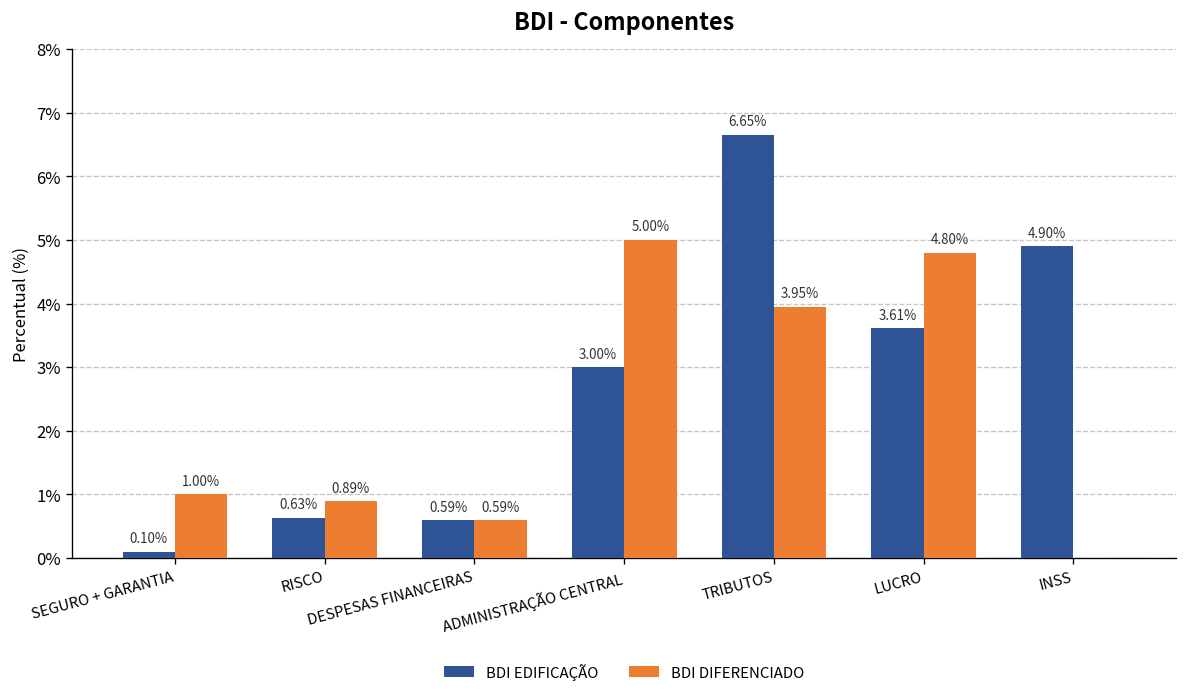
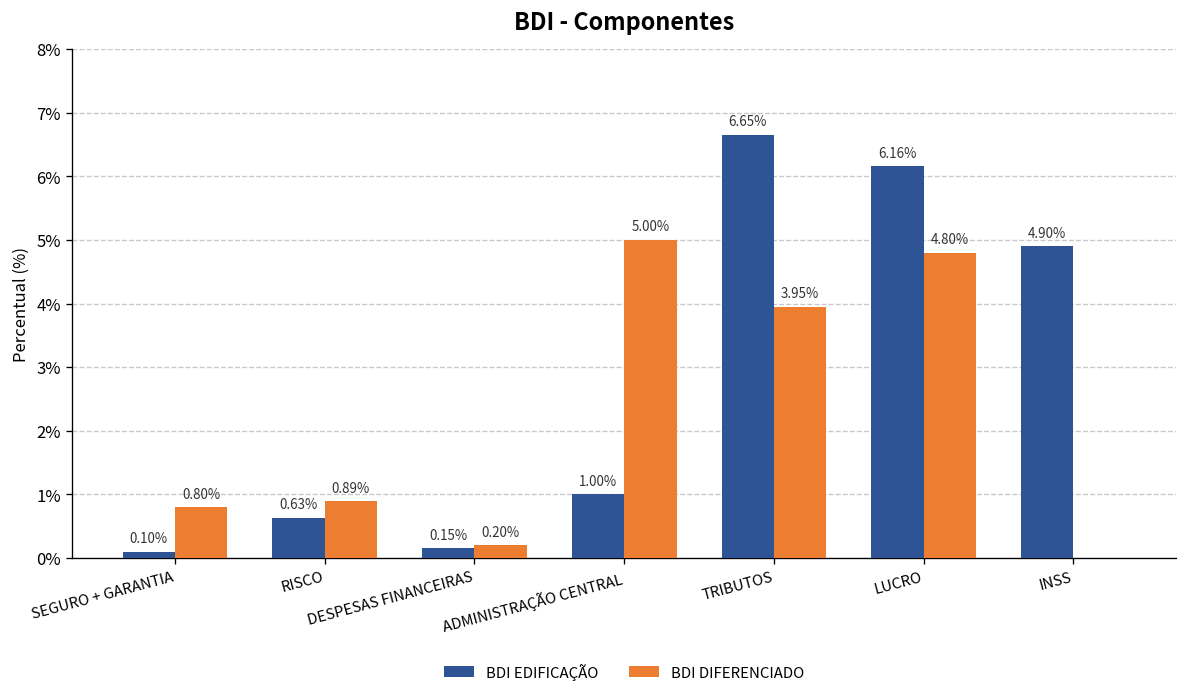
BDI DIFERENCIADO, SEGURO + GARANTIA: 1.00% -> 0.80%
BDI EDIFICAÇÃO, DESPESAS FINANCEIRAS: 0.59% -> 0.15%
BDI DIFERENCIADO, DESPESAS FINANCEIRAS: 0.59% -> 0.20%
BDI EDIFICAÇÃO, ADMINISTRAÇÃO CENTRAL: 3.00% -> 1.00%
BDI EDIFICAÇÃO, LUCRO: 3.61% -> 6.16%
